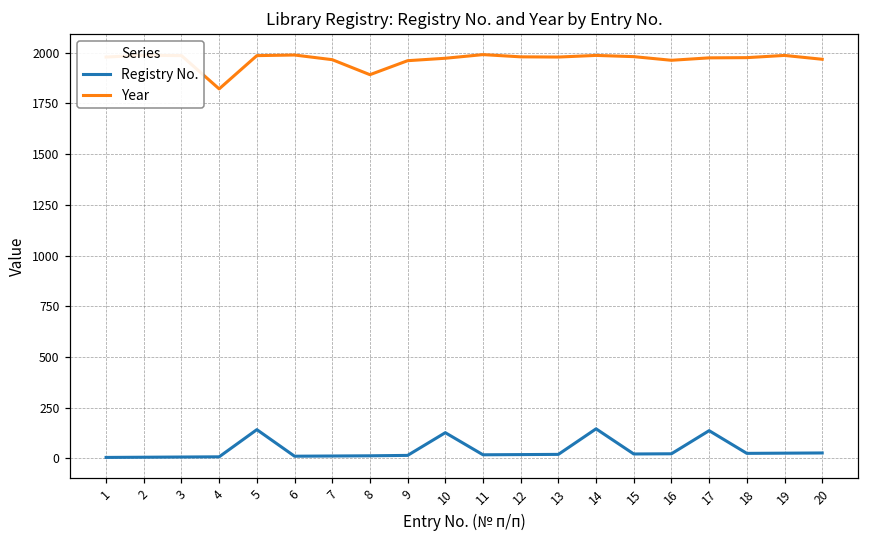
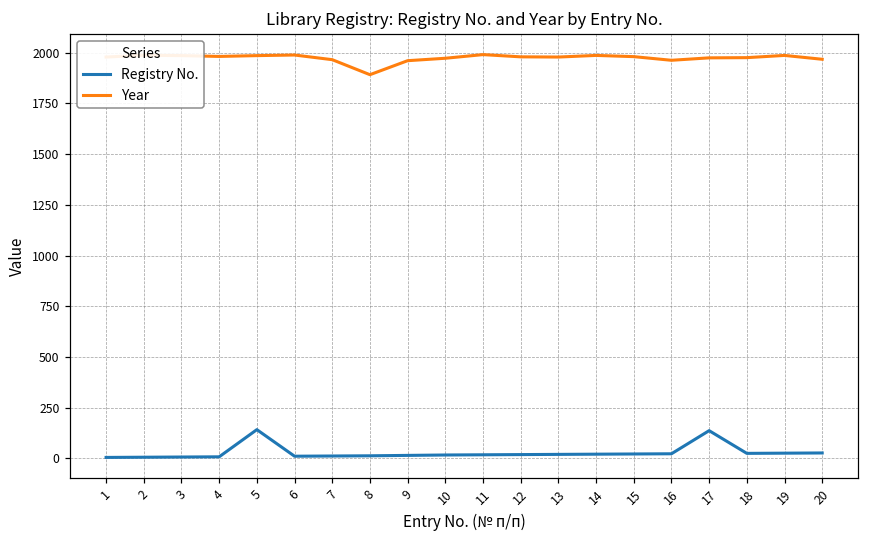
Year, 4: 1820 -> 1980
Registry No., 10: 130 -> 20
Registry No., 14: 150 -> 20
